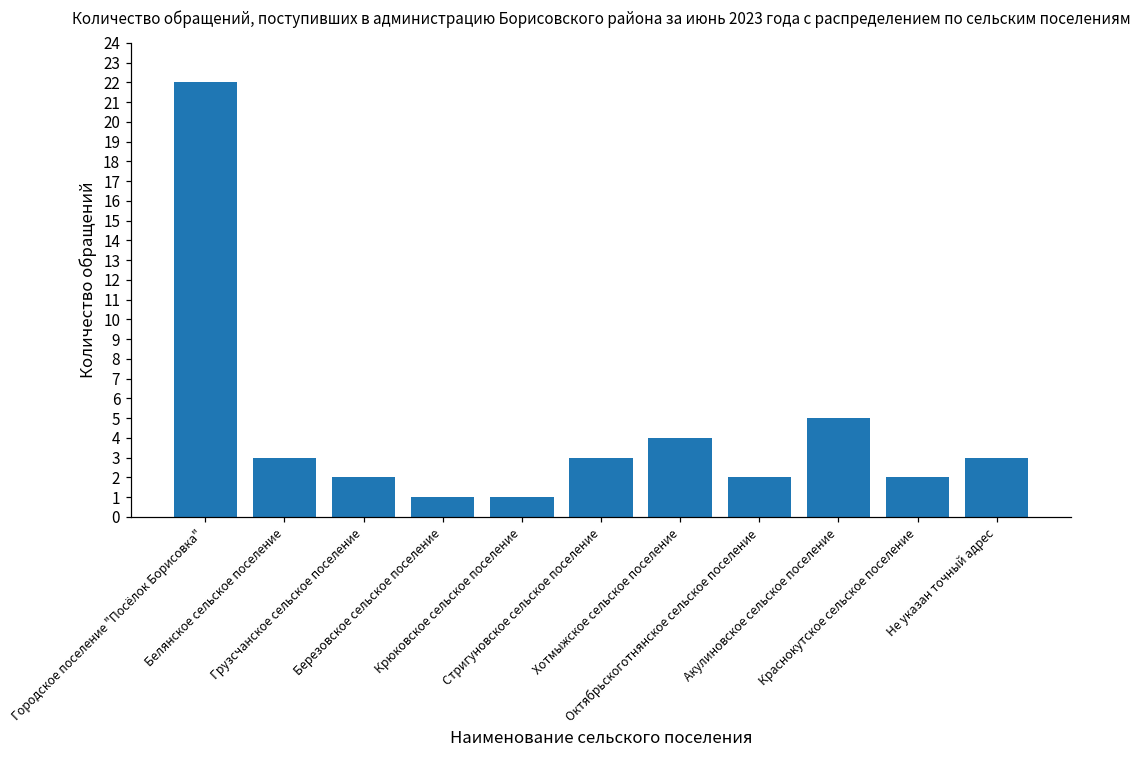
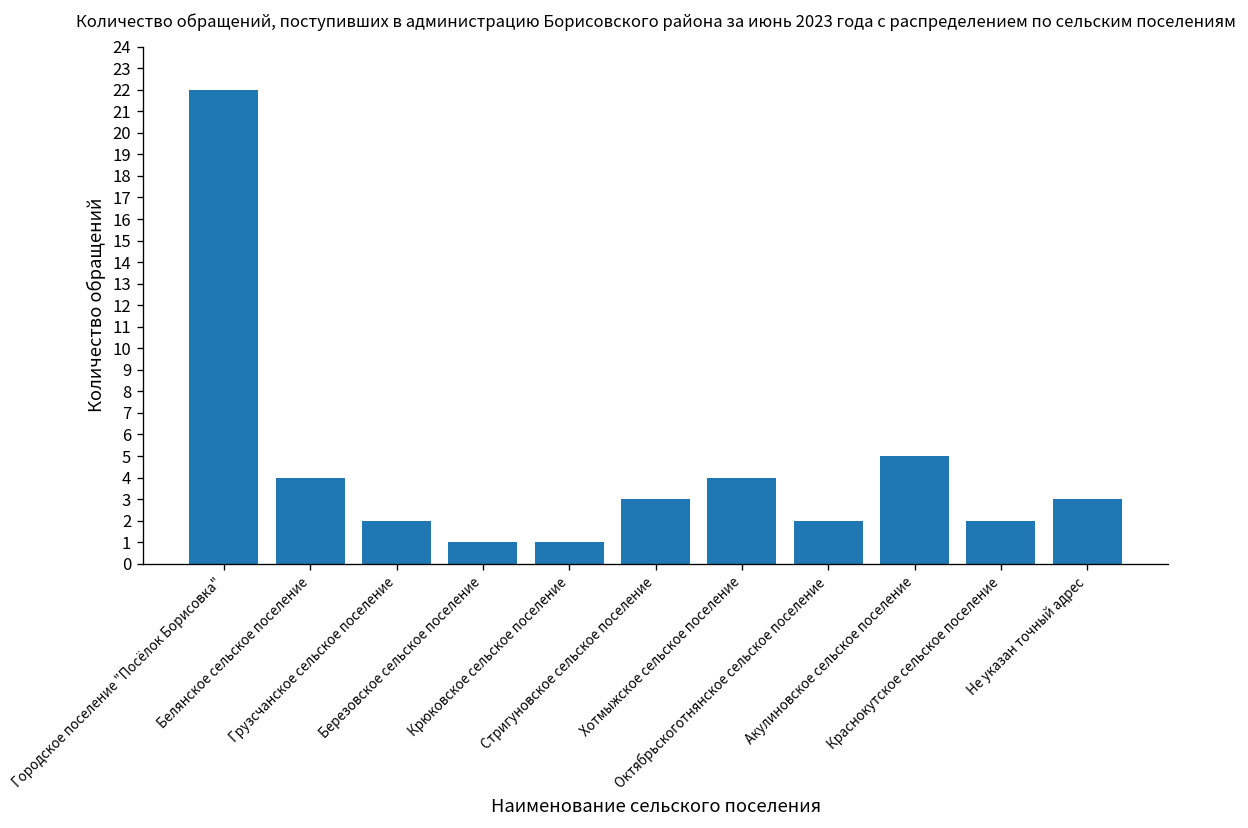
Белянское сельское поселение: 3 -> 4
